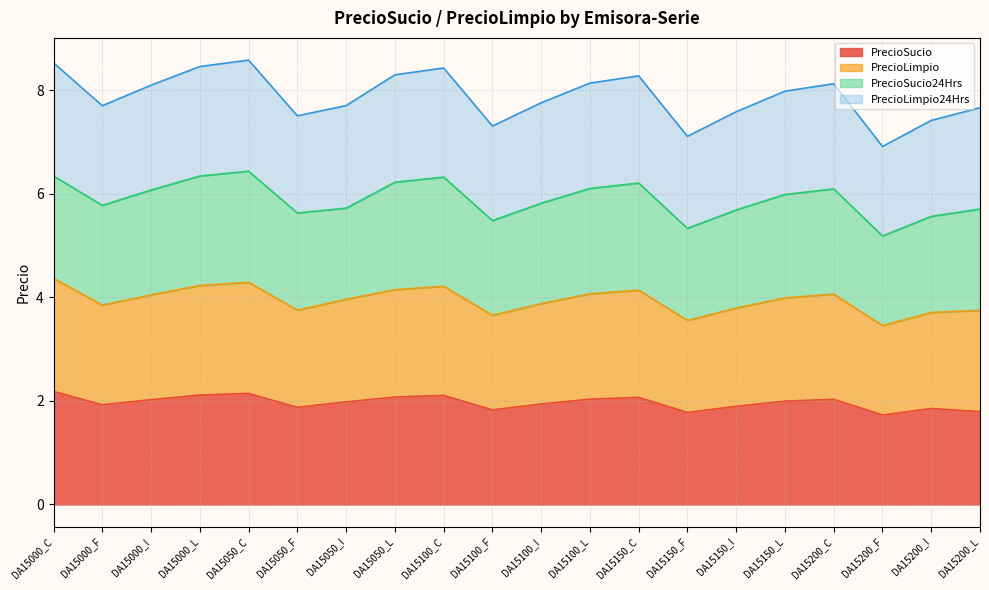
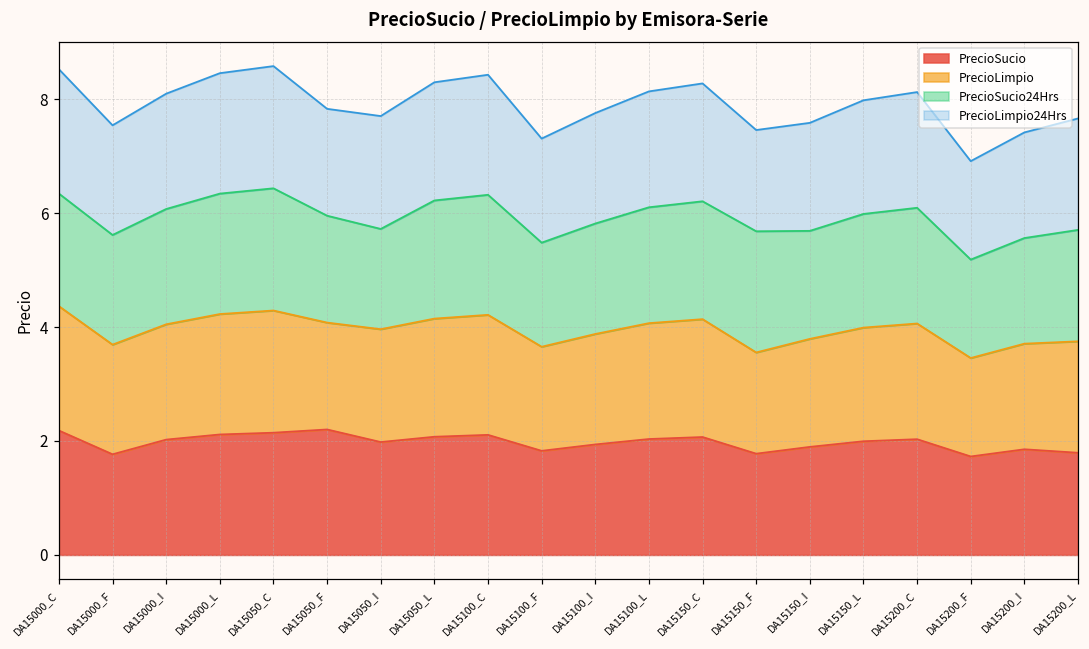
PrecioSucio, DA15000_F: 1.9 -> 1.8
PrecioSucio, DA15050_F: 1.9 -> 2.2
PrecioSucio24Hrs, DA15150_F: 1.8 -> 2.1
